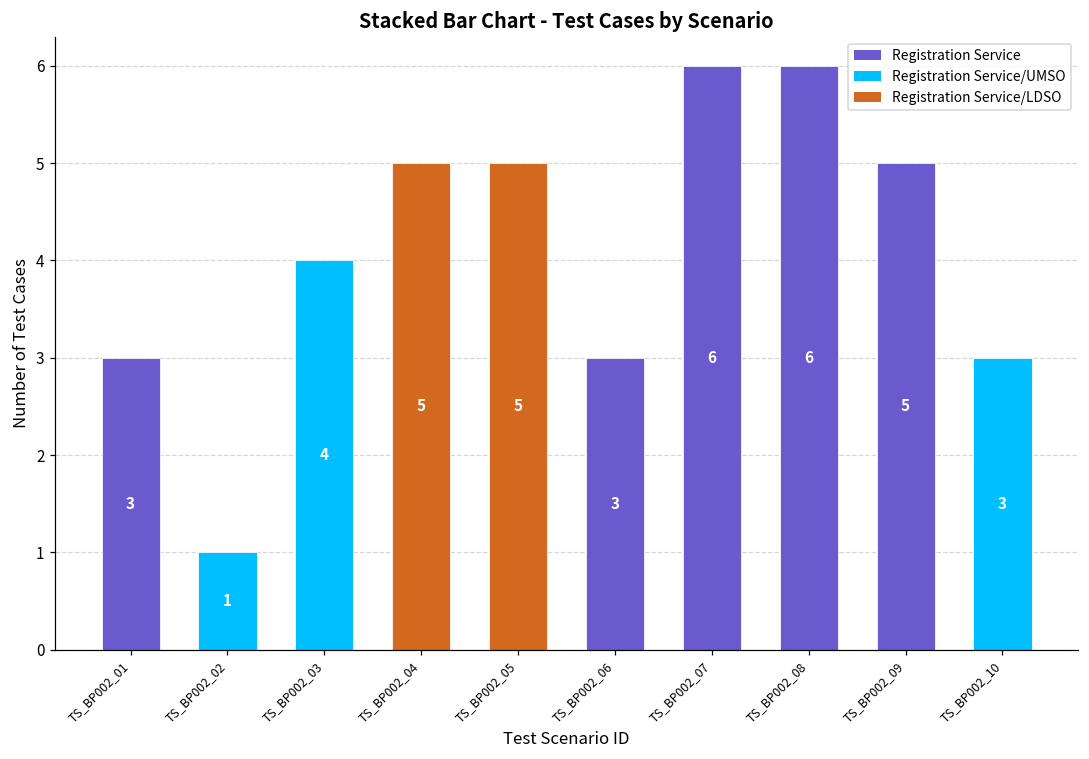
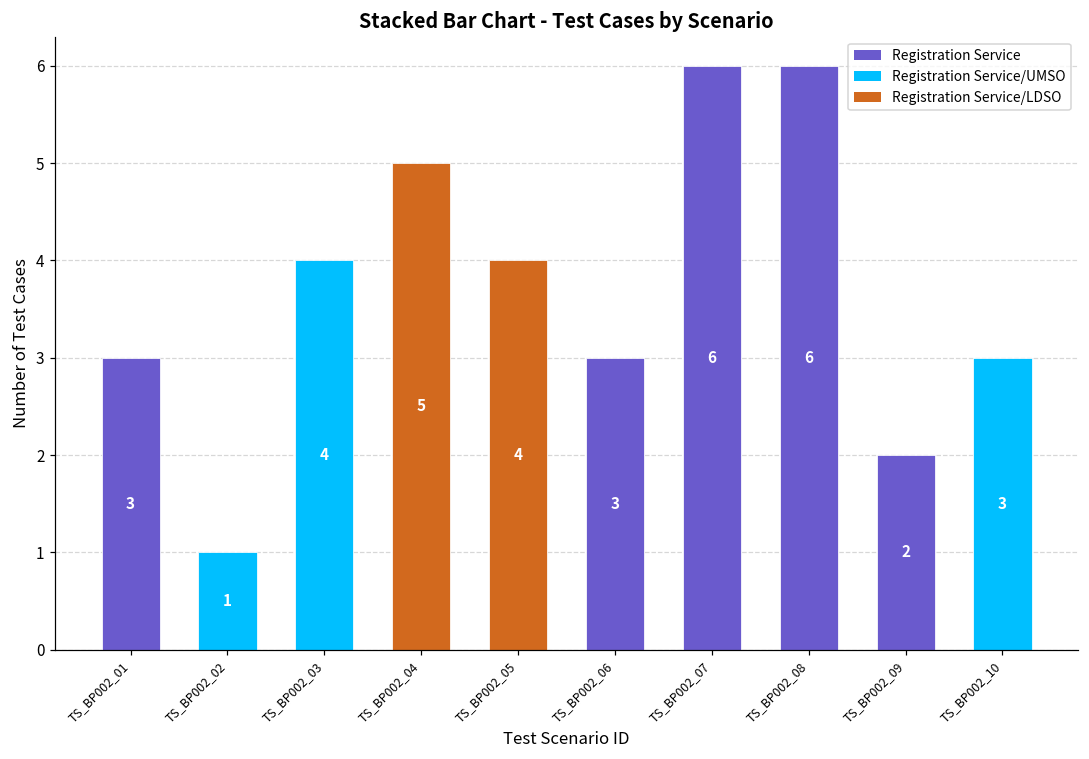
TS_BP002_05: 5 -> 4
TS_BP002_09: 5 -> 2
